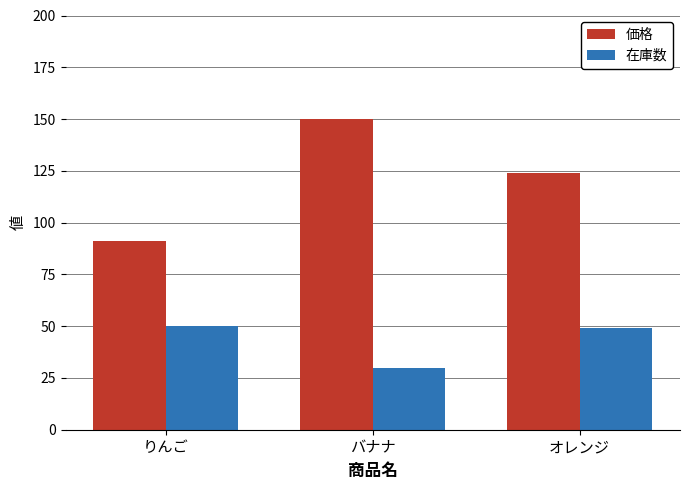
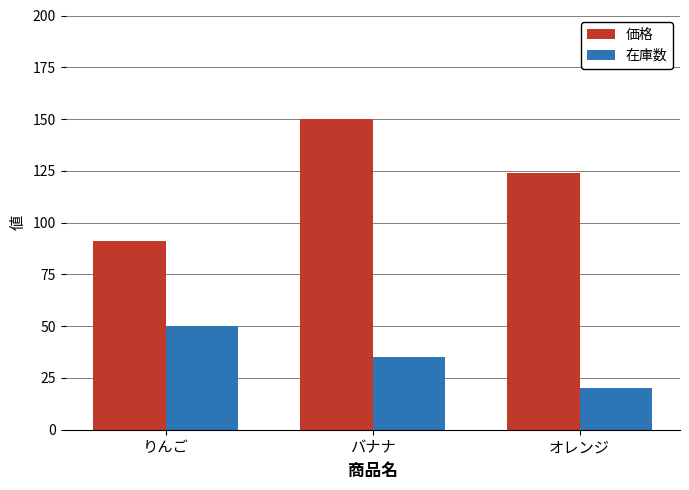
在庫数, バナナ: 30 -> 35
在庫数, オレンジ: 49 -> 20
